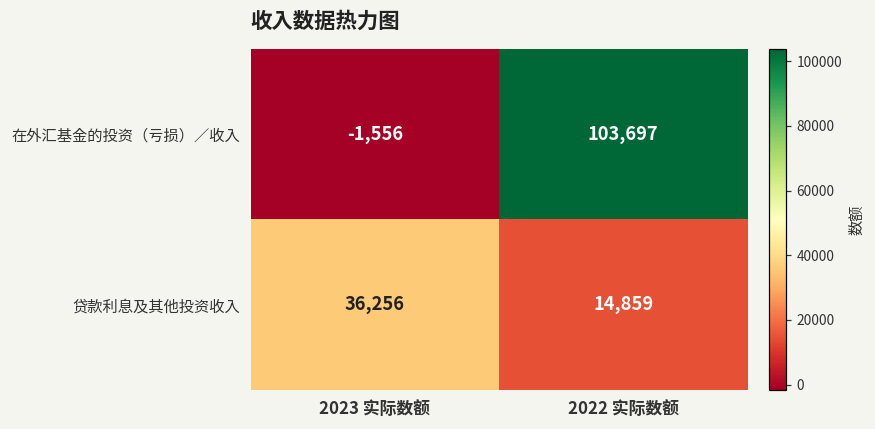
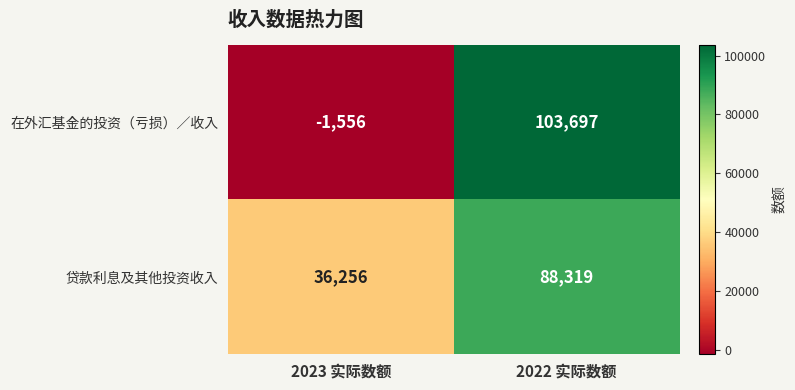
贷款利息及其他投资收入, 2022 实际数额: 14,859 -> 88,319
